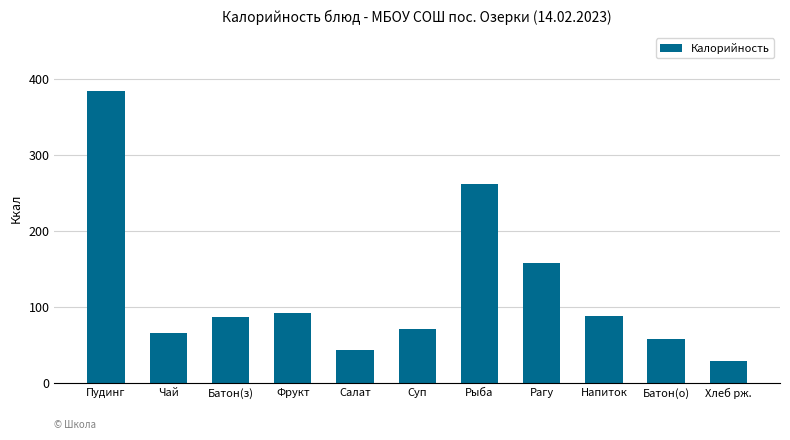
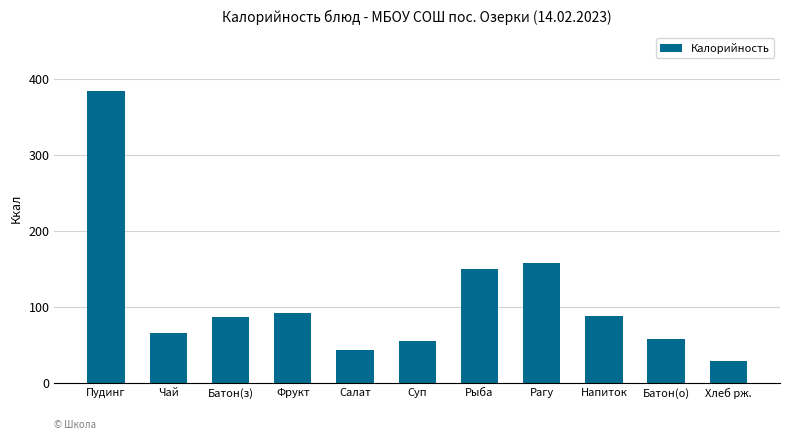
Суп: 70 -> 60
Рыба: 260 -> 150
